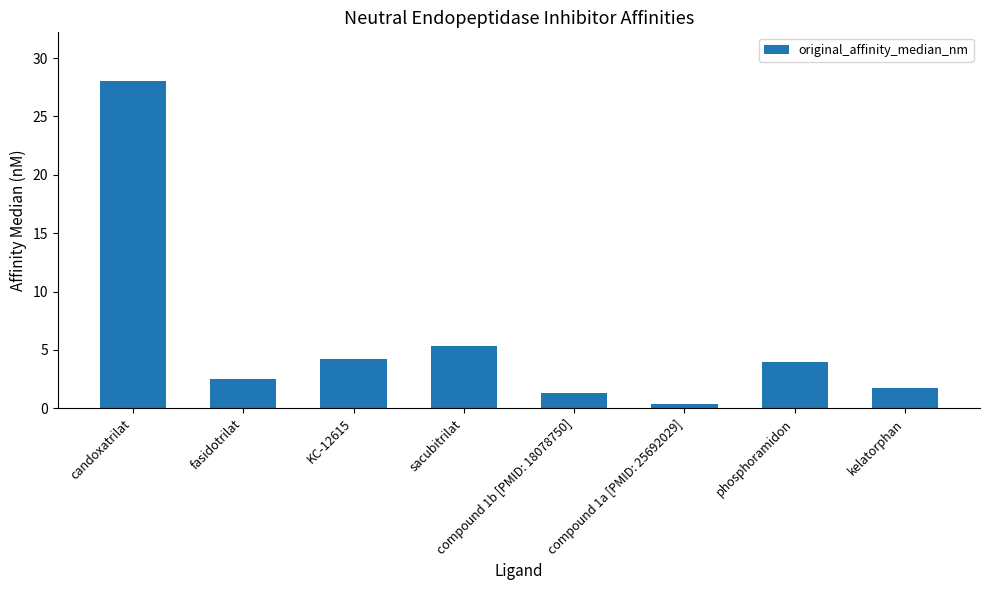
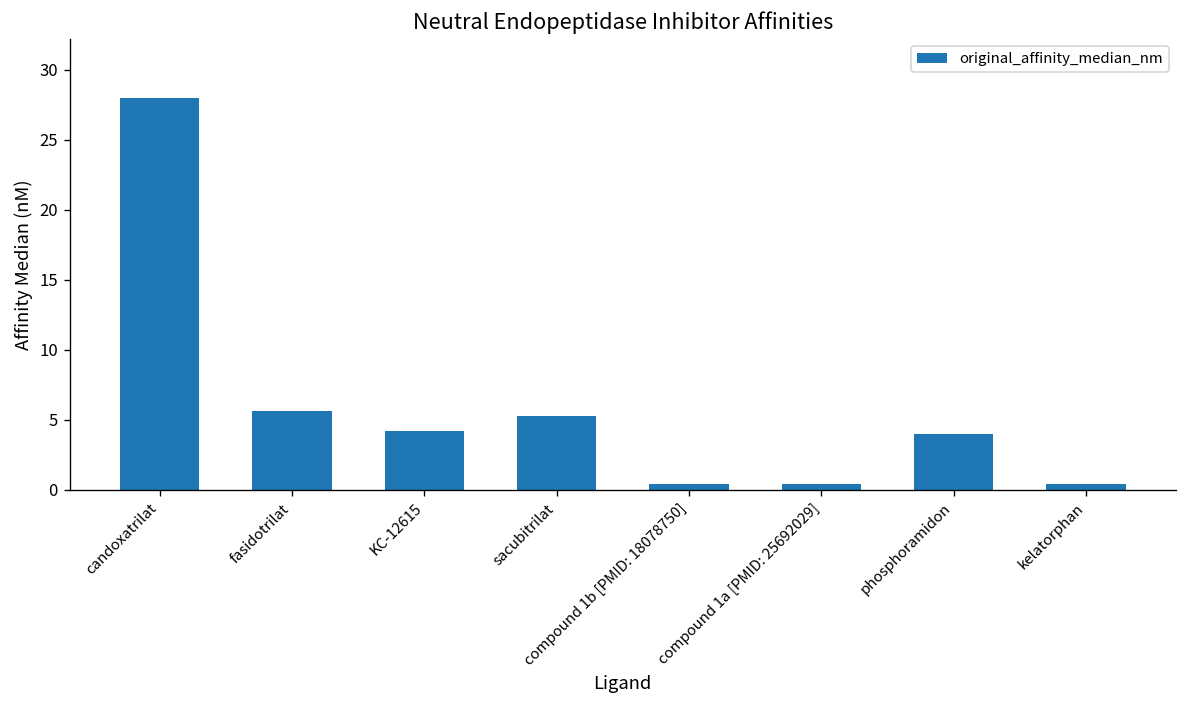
fasidotrilat: 2.5 -> 5.6
compound 1b [PMID: 18078750]: 1.3 -> 0.4
kelatorphan: 1.7 -> 0.4
